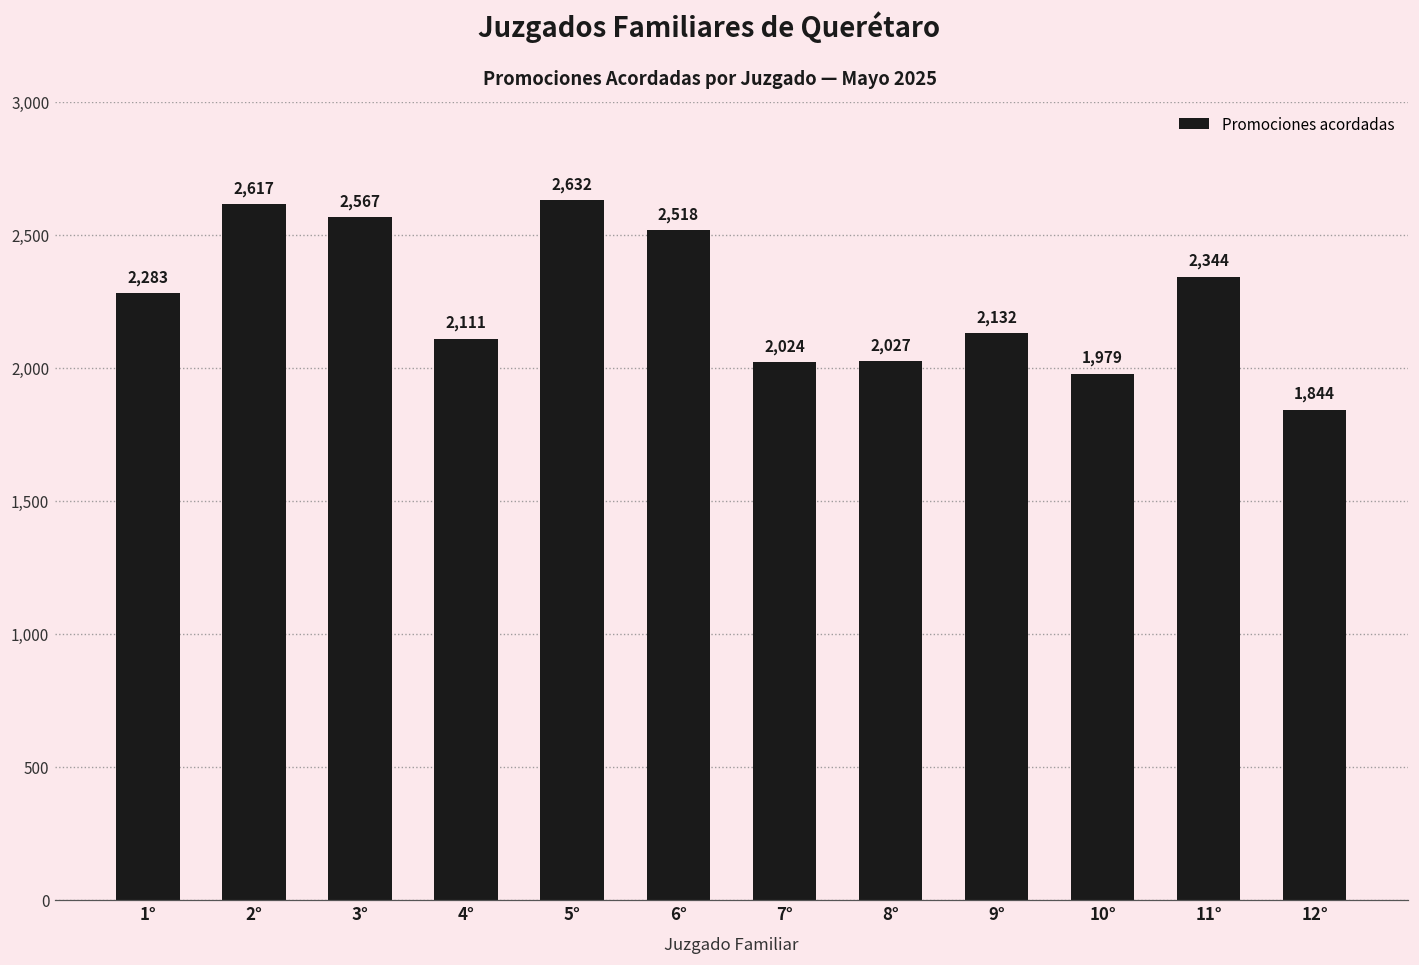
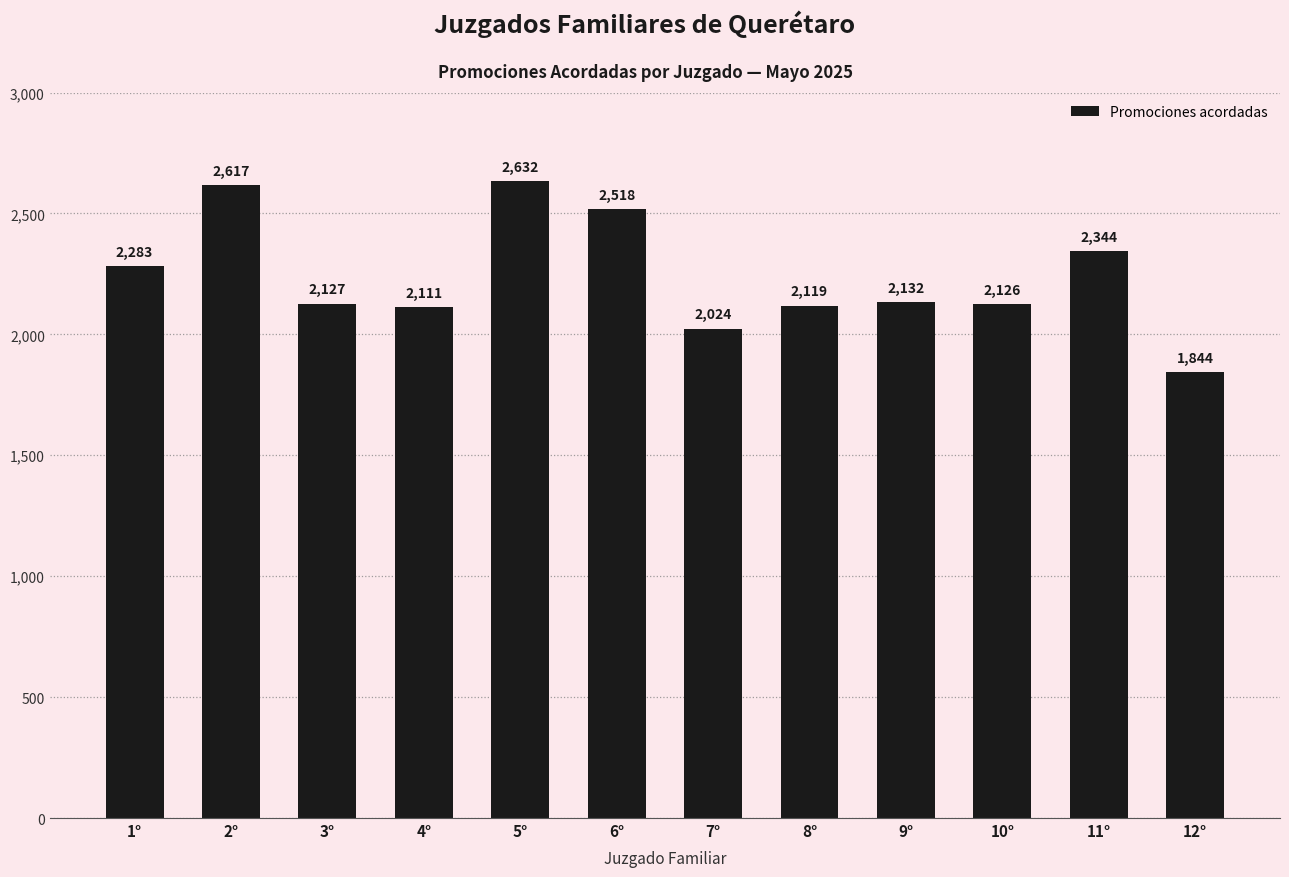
3°: 2,567 -> 2,127
8°: 2,027 -> 2,119
10°: 1,979 -> 2,126
